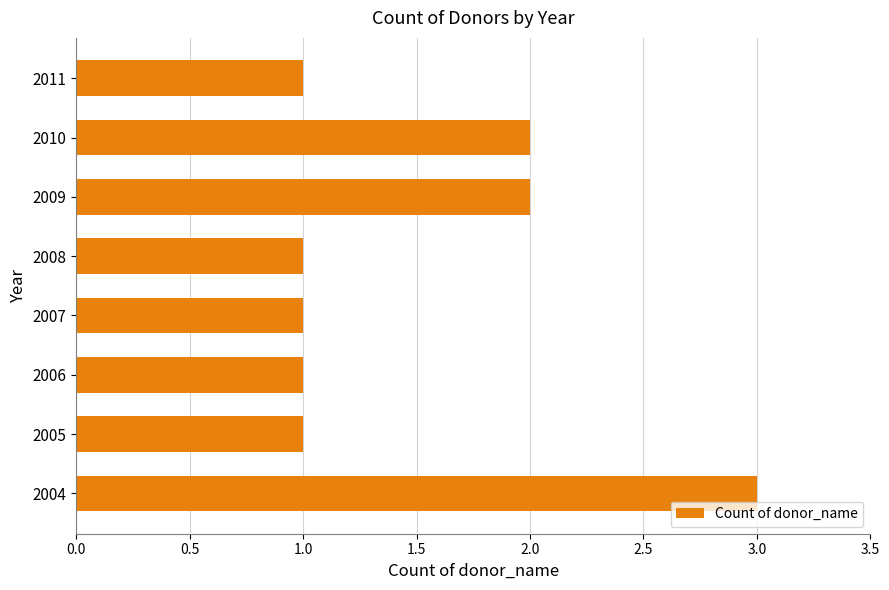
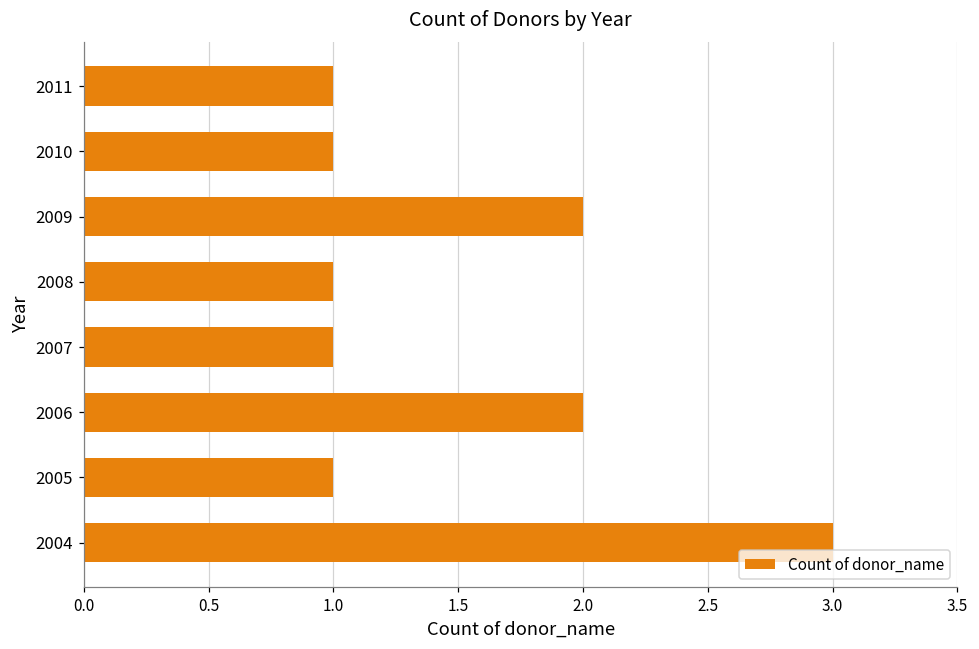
2010: 2 -> 1
2006: 1 -> 2
